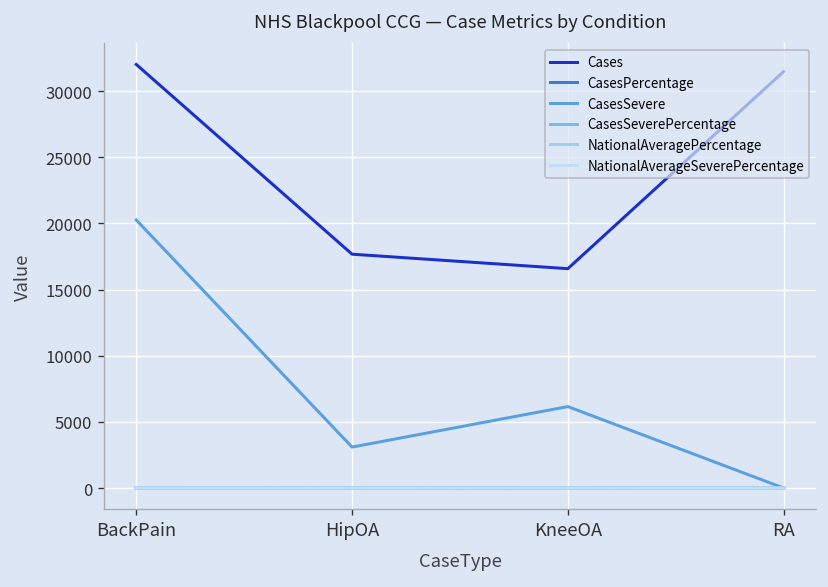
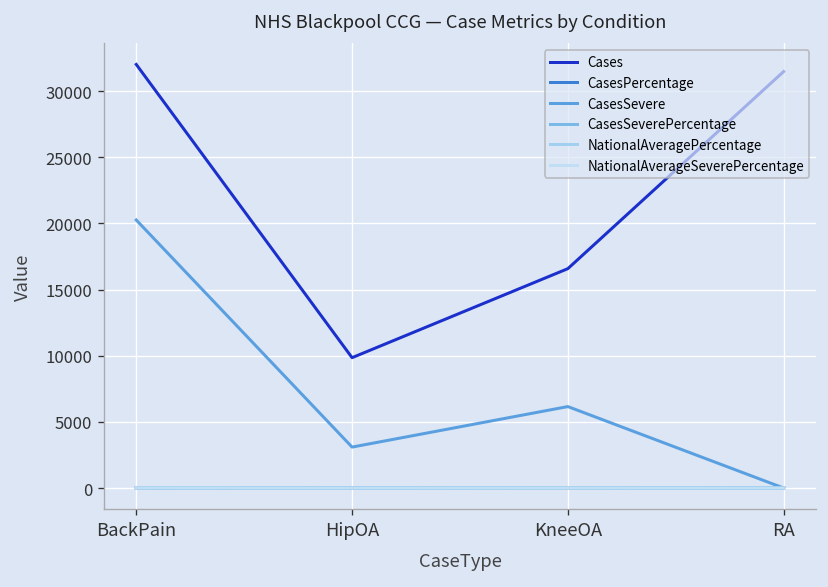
Cases, HipOA: 17700 -> 9900
